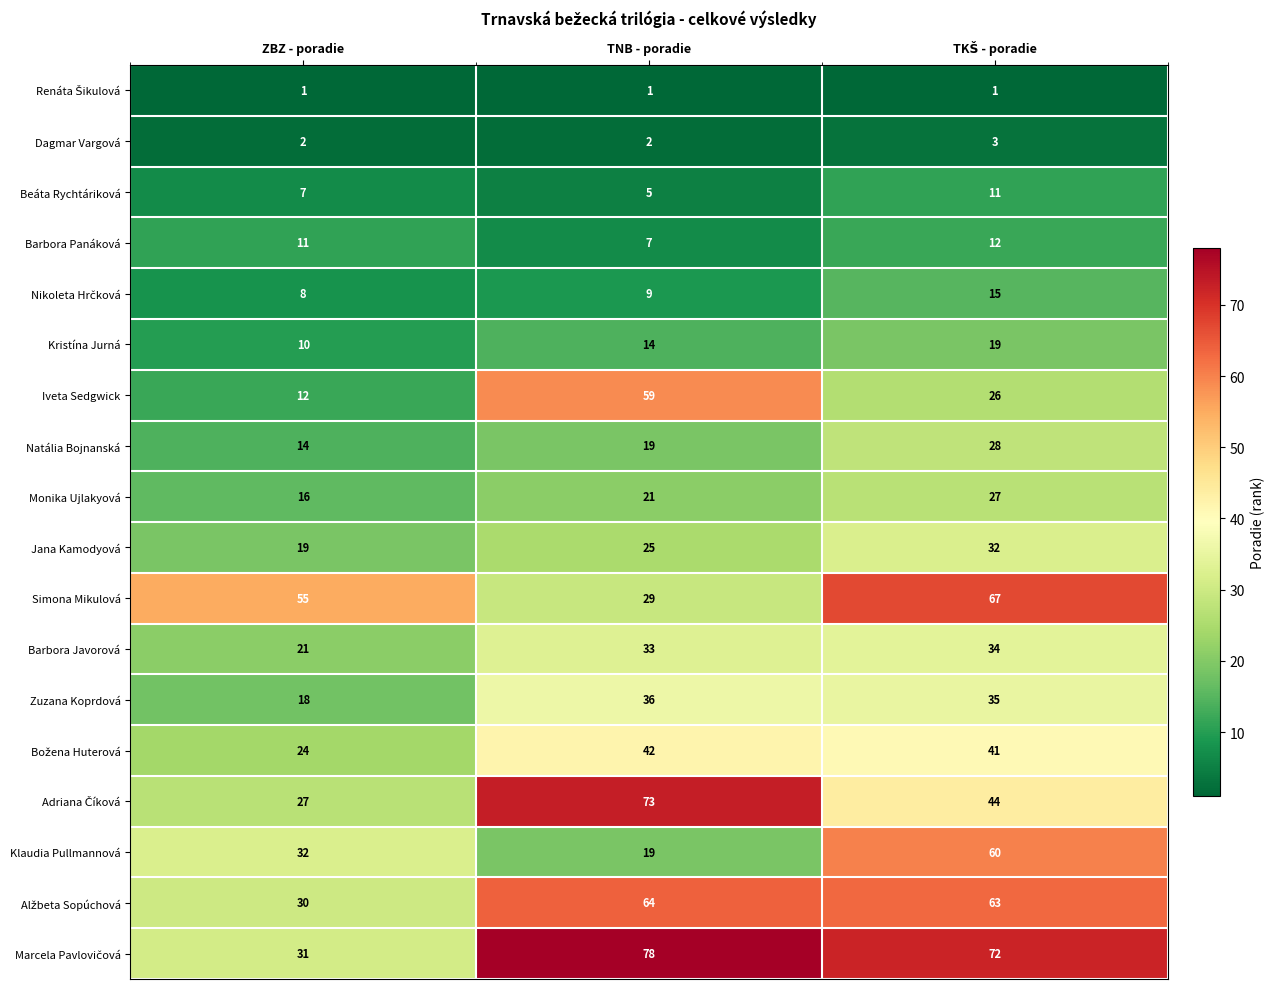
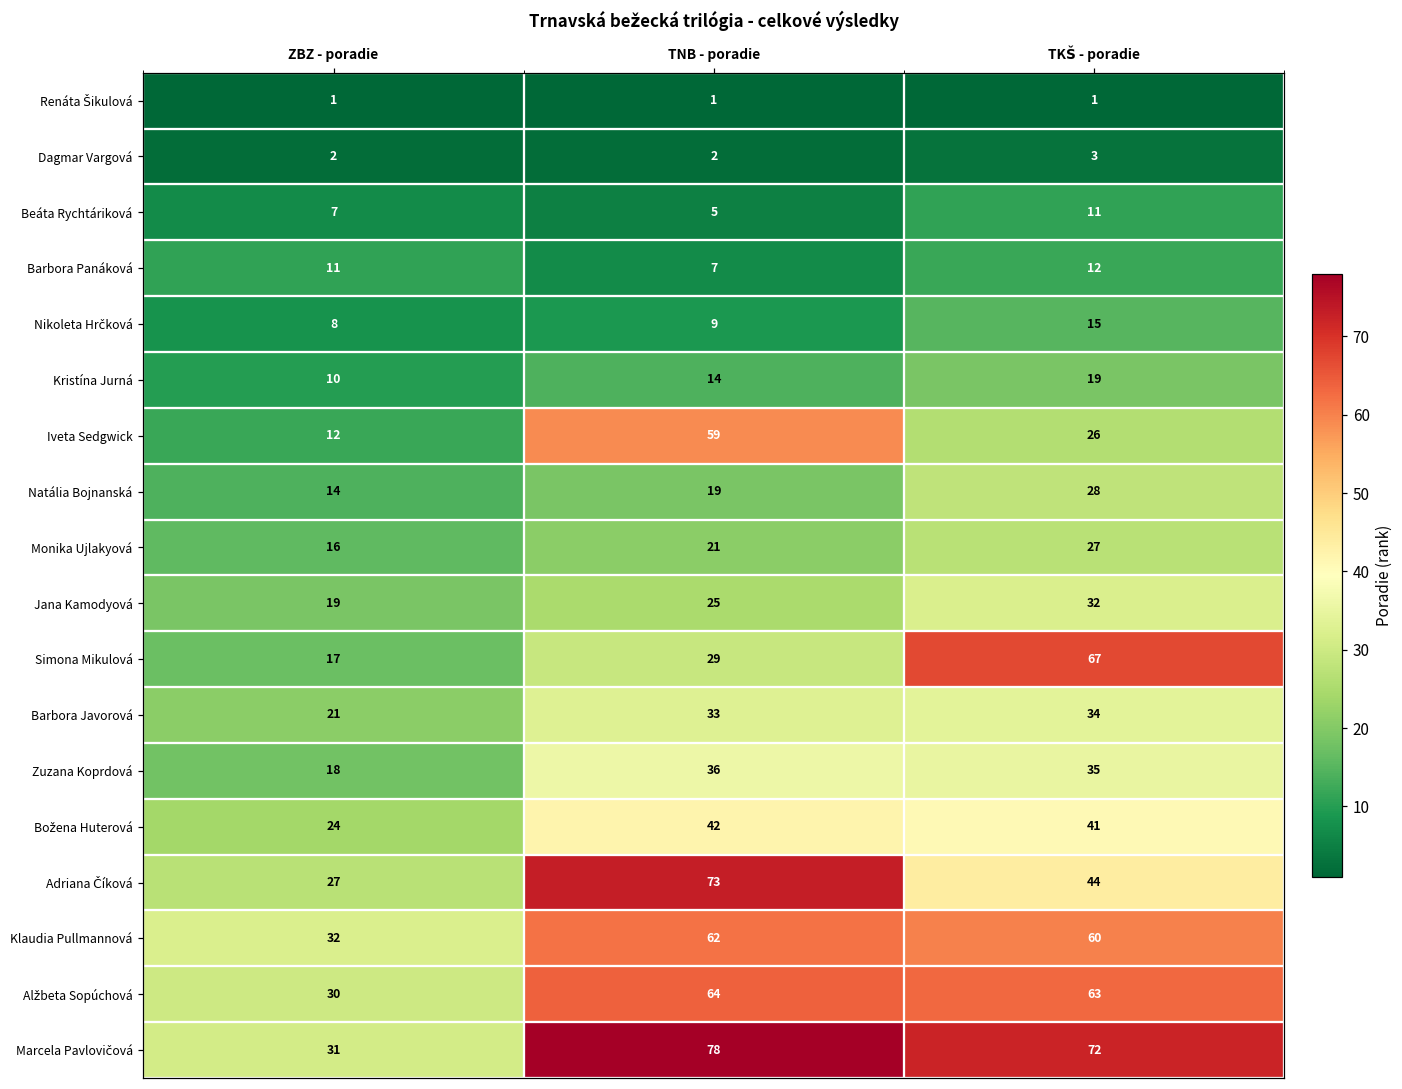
Simona Mikulová, ZBZ - poradie: 55 -> 17
Klaudia Pullmannová, TNB - poradie: 19 -> 62
